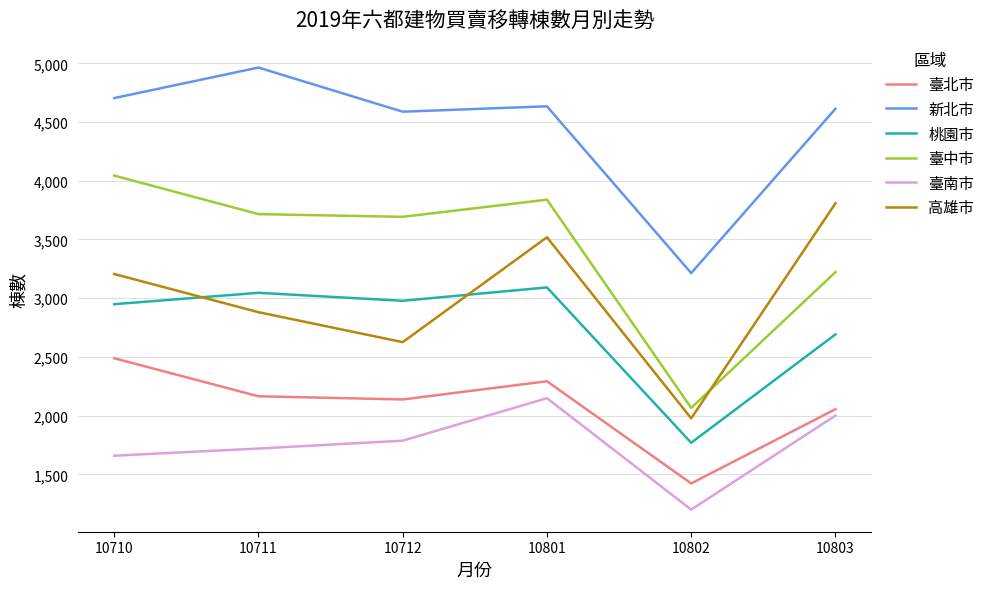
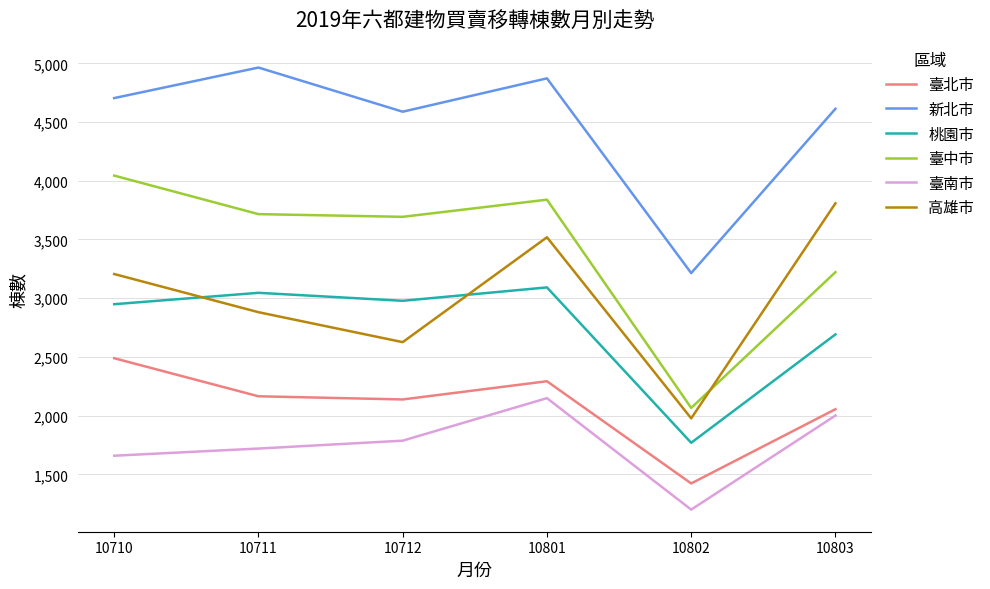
新北市, 10801: 4,630 -> 4,870
